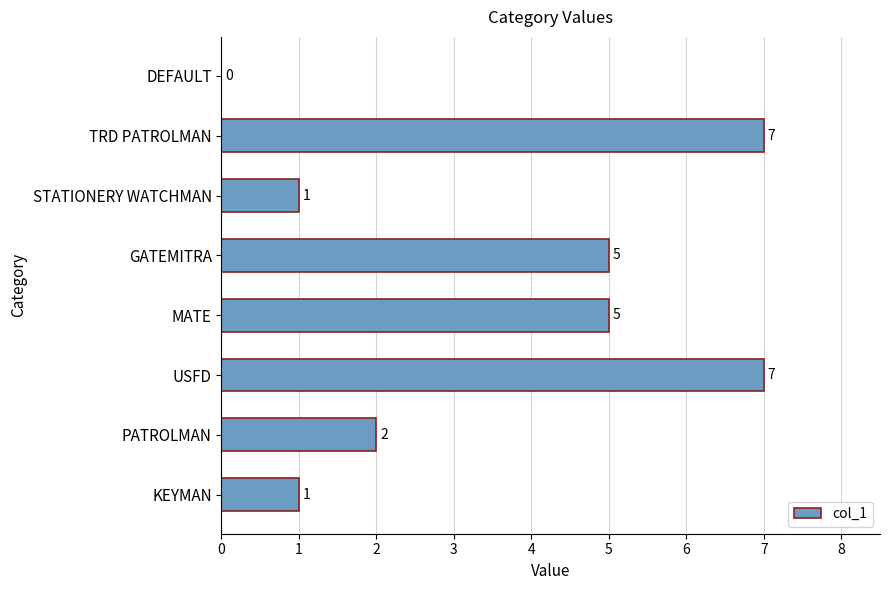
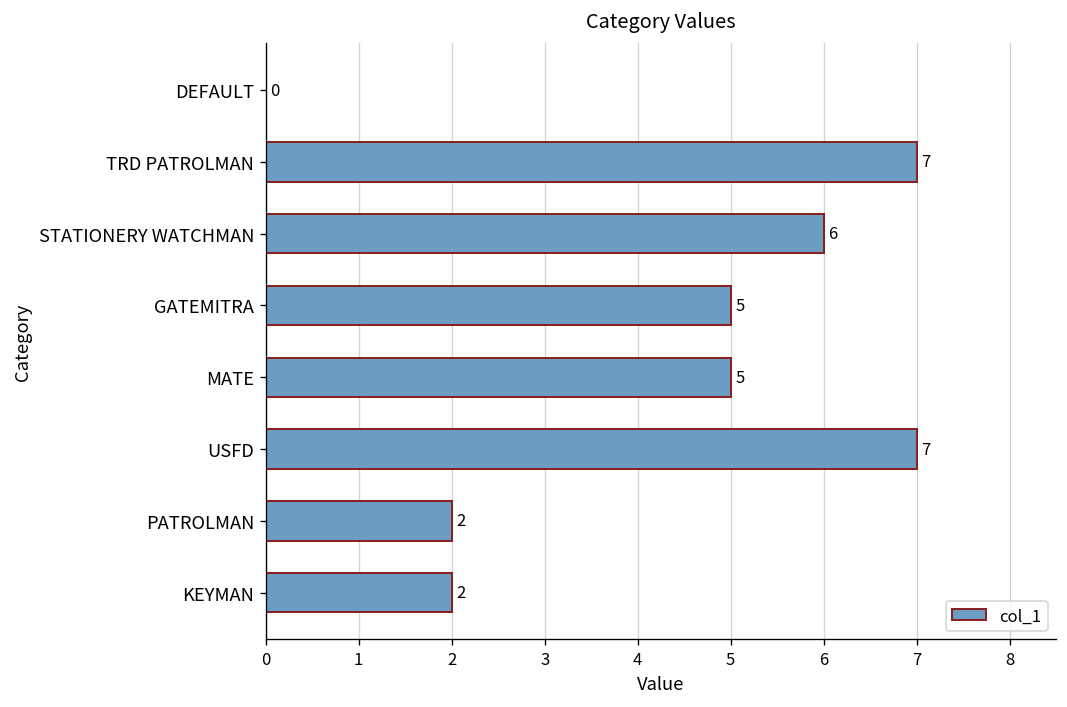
STATIONERY WATCHMAN: 1 -> 6
KEYMAN: 1 -> 2
